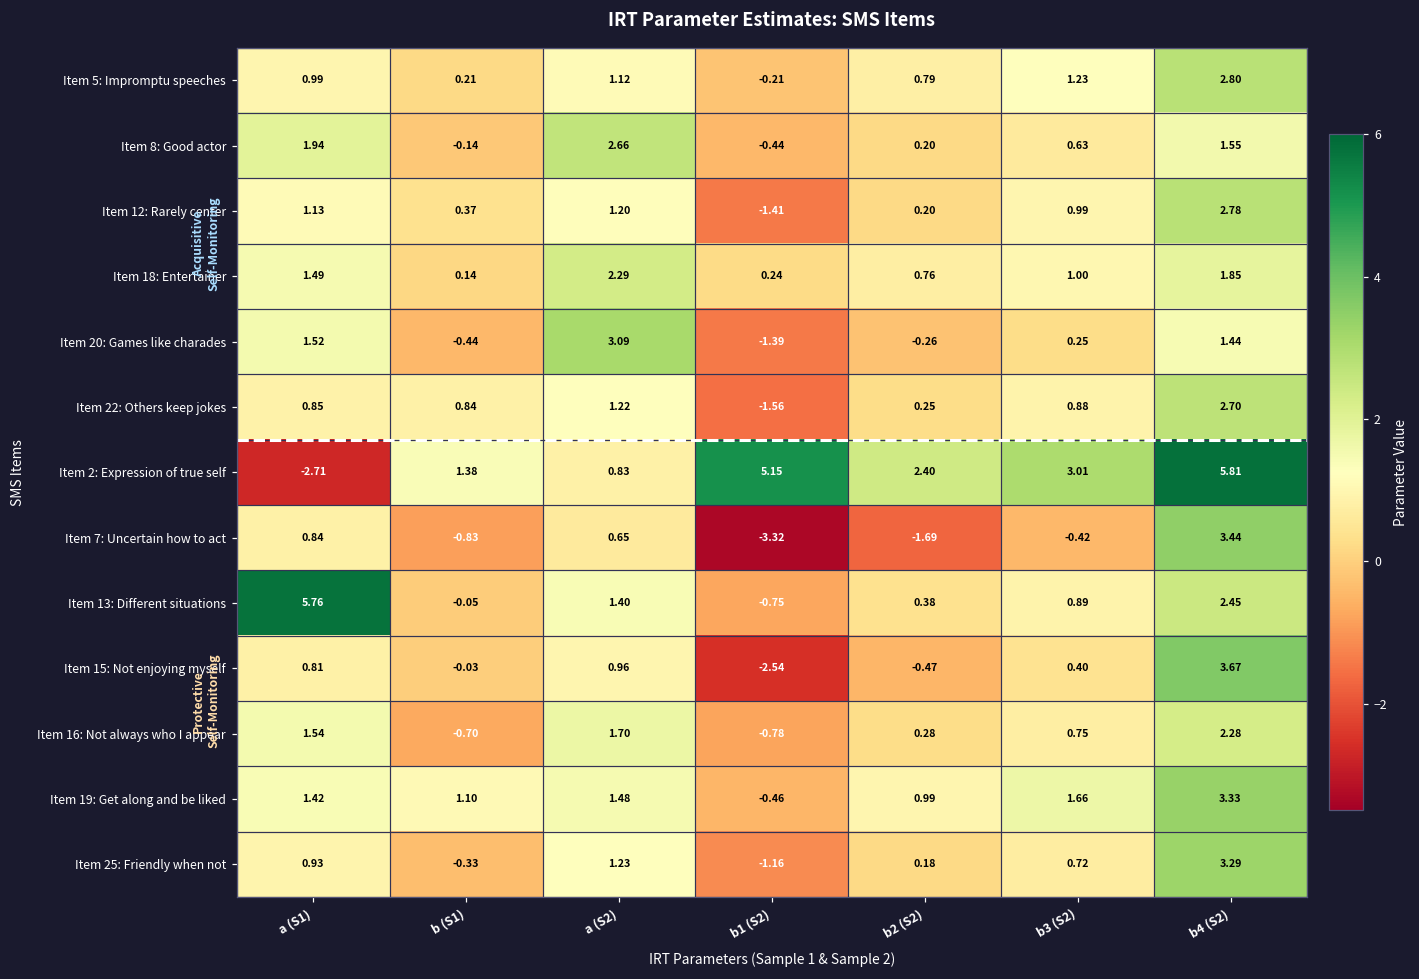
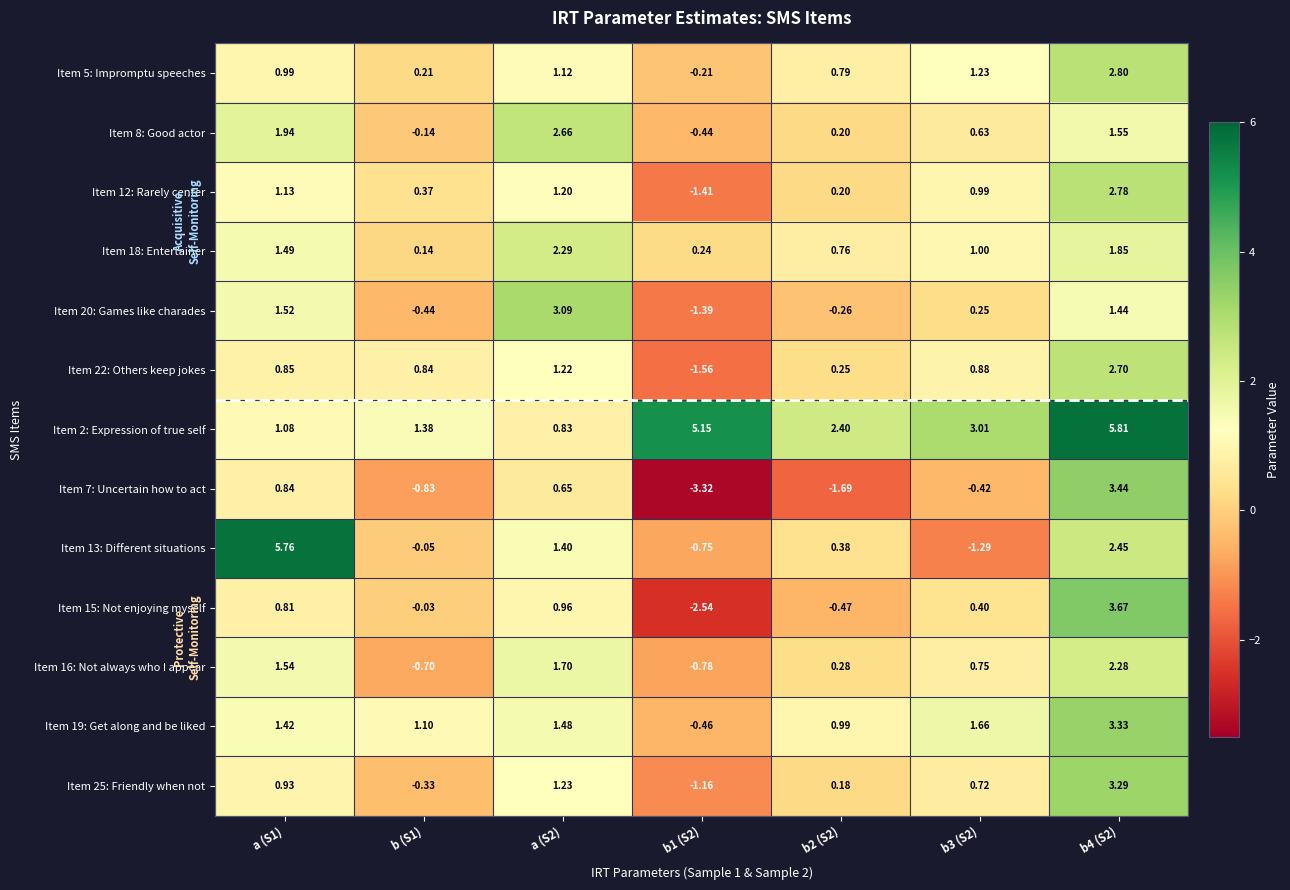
Item 2: Expression of true self, a (S1): -2.71 -> 1.08
Item 13: Different situations, b3 (S2): 0.89 -> -1.29
